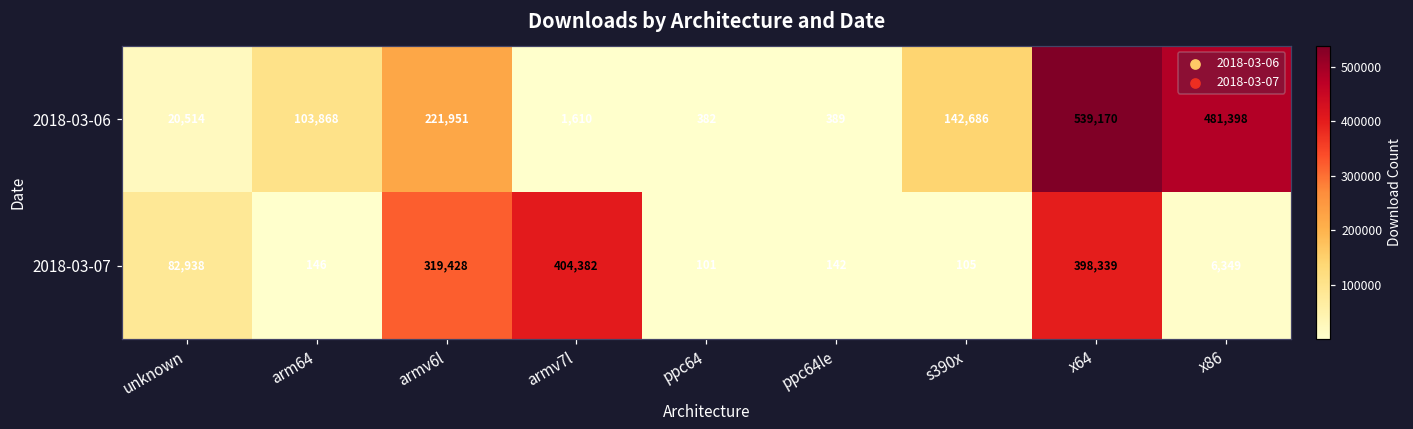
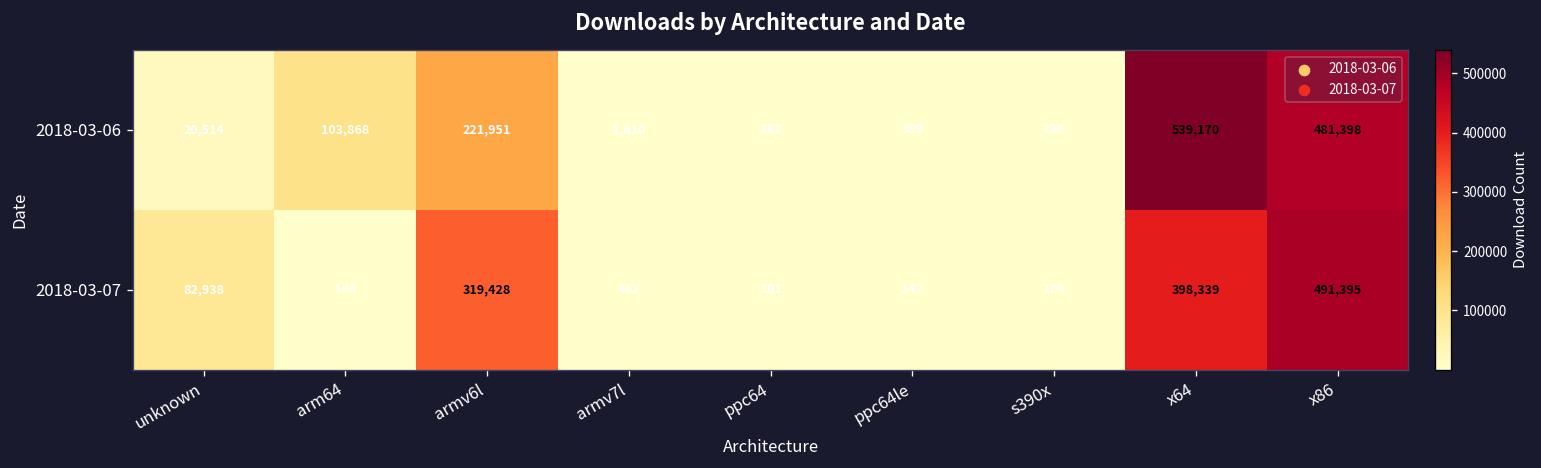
2018-03-06, s390x: 142,686 -> 238
2018-03-07, armv7l: 404,382 -> 482
2018-03-07, x86: 6,349 -> 491,395
